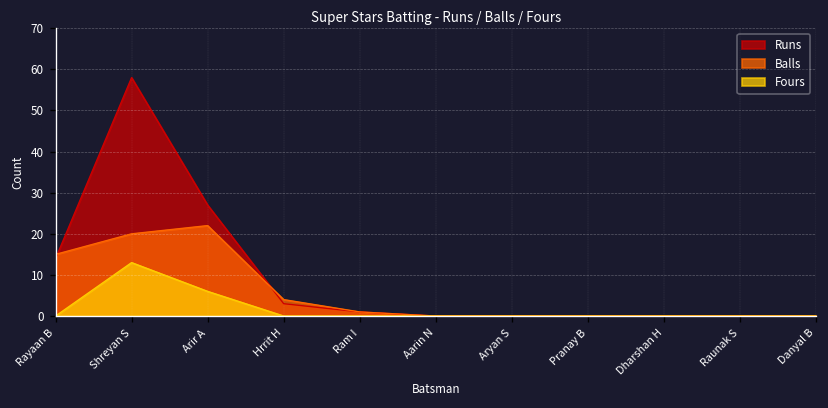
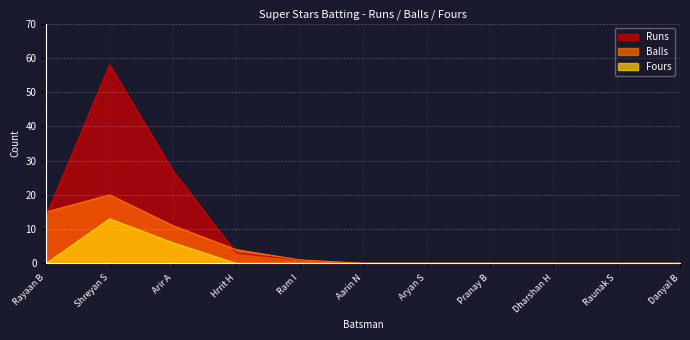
Balls, Arir A: 22 -> 11
